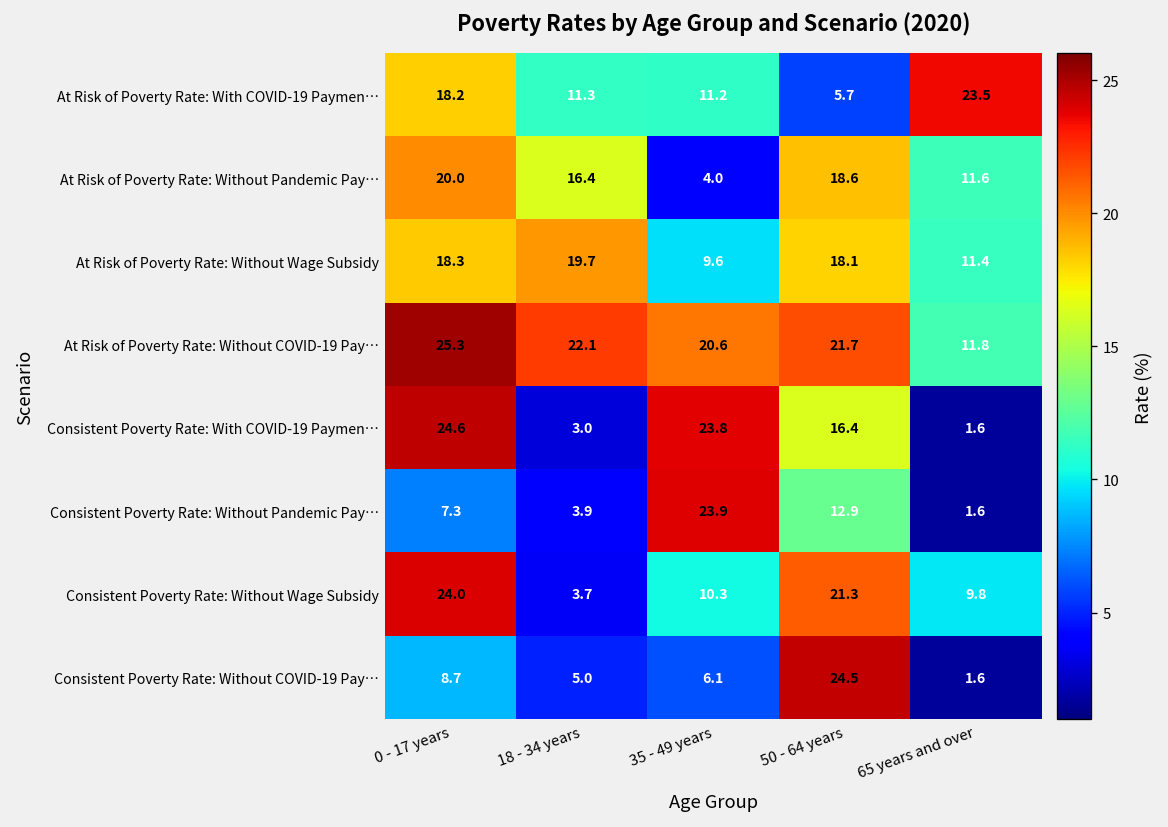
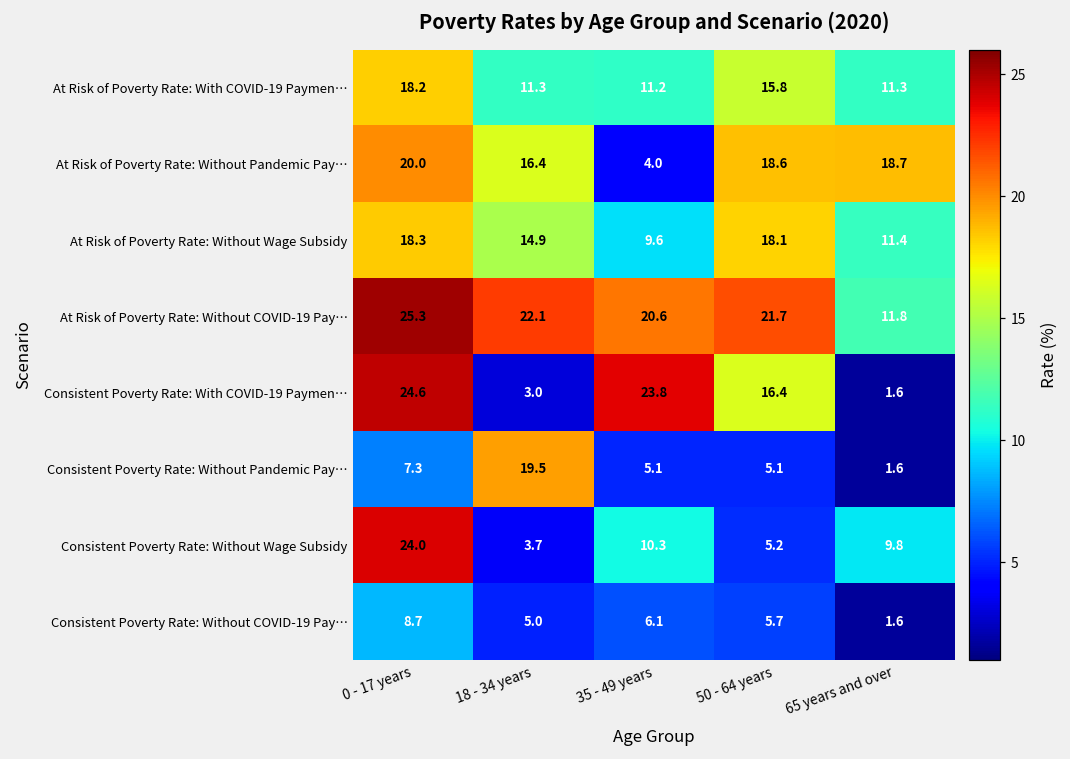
At Risk of Poverty Rate: With COVID-19 Paymen…, 50 - 64 years: 5.7 -> 15.8
At Risk of Poverty Rate: With COVID-19 Paymen…, 65 years and over: 23.5 -> 11.3
At Risk of Poverty Rate: Without Pandemic Pay…, 65 years and over: 11.6 -> 18.7
At Risk of Poverty Rate: Without Wage Subsidy, 18 - 34 years: 19.7 -> 14.9
Consistent Poverty Rate: Without Pandemic Pay…, 18 - 34 years: 3.9 -> 19.5
Consistent Poverty Rate: Without Pandemic Pay…, 35 - 49 years: 23.9 -> 5.1
Consistent Poverty Rate: Without Pandemic Pay…, 50 - 64 years: 12.9 -> 5.1
Consistent Poverty Rate: Without Wage Subsidy, 50 - 64 years: 21.3 -> 5.2
Consistent Poverty Rate: Without COVID-19 Pay…, 50 - 64 years: 24.5 -> 5.7
